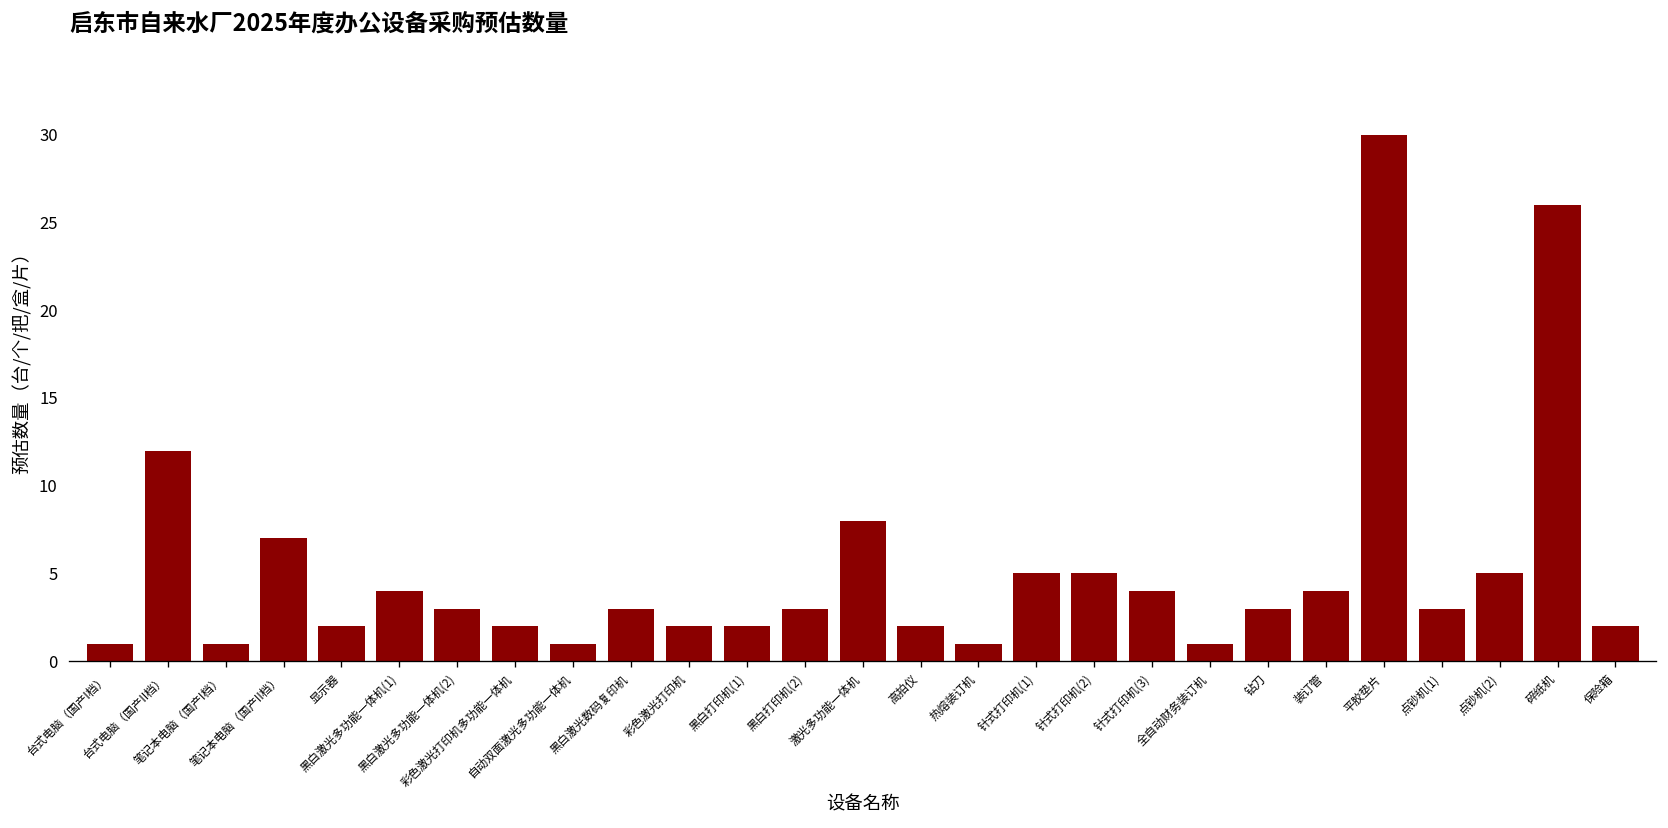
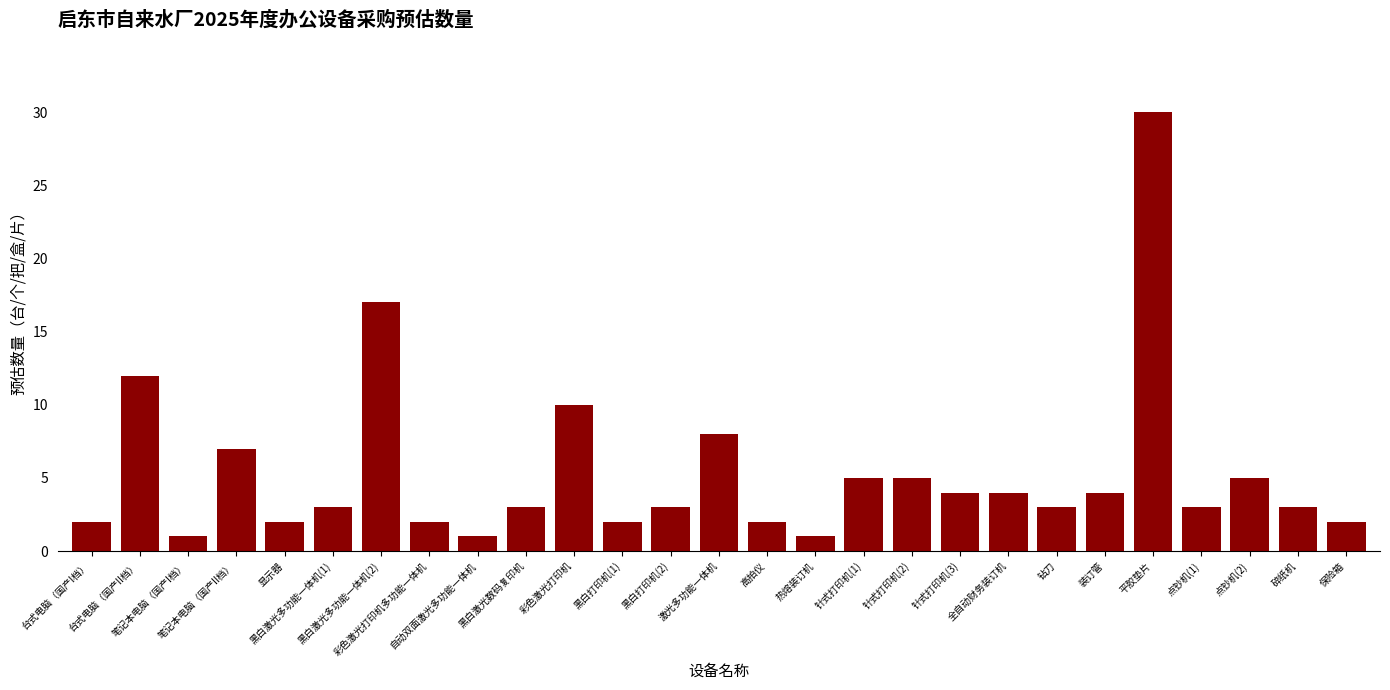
台式电脑（国产I档）: 1 -> 2
黑白激光多功能一体机(1): 4 -> 3
黑白激光多功能一体机(2): 3 -> 17
彩色激光打印机: 2 -> 10
全自动财务装订机: 1 -> 4
碎纸机: 26 -> 3
